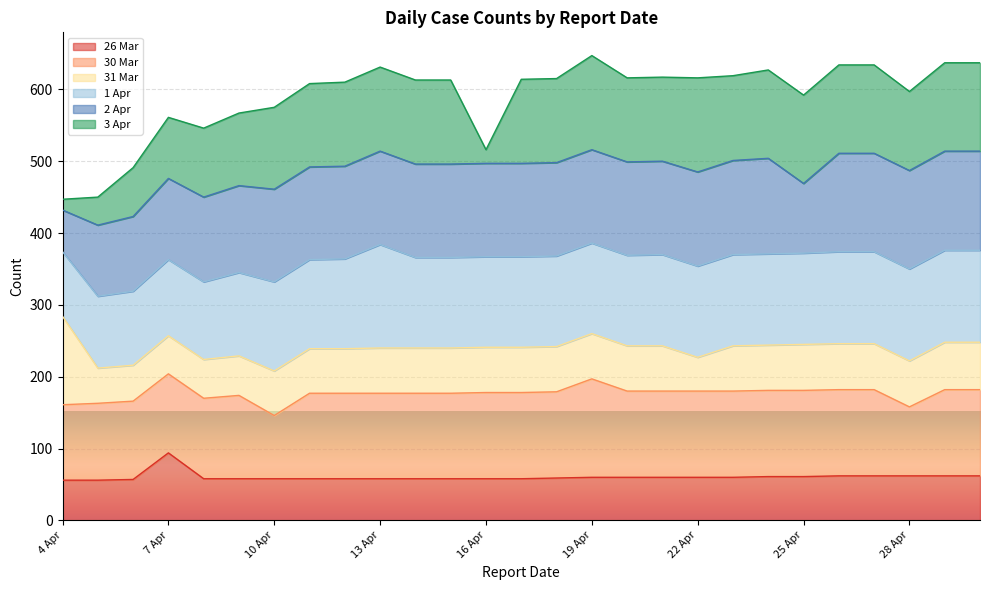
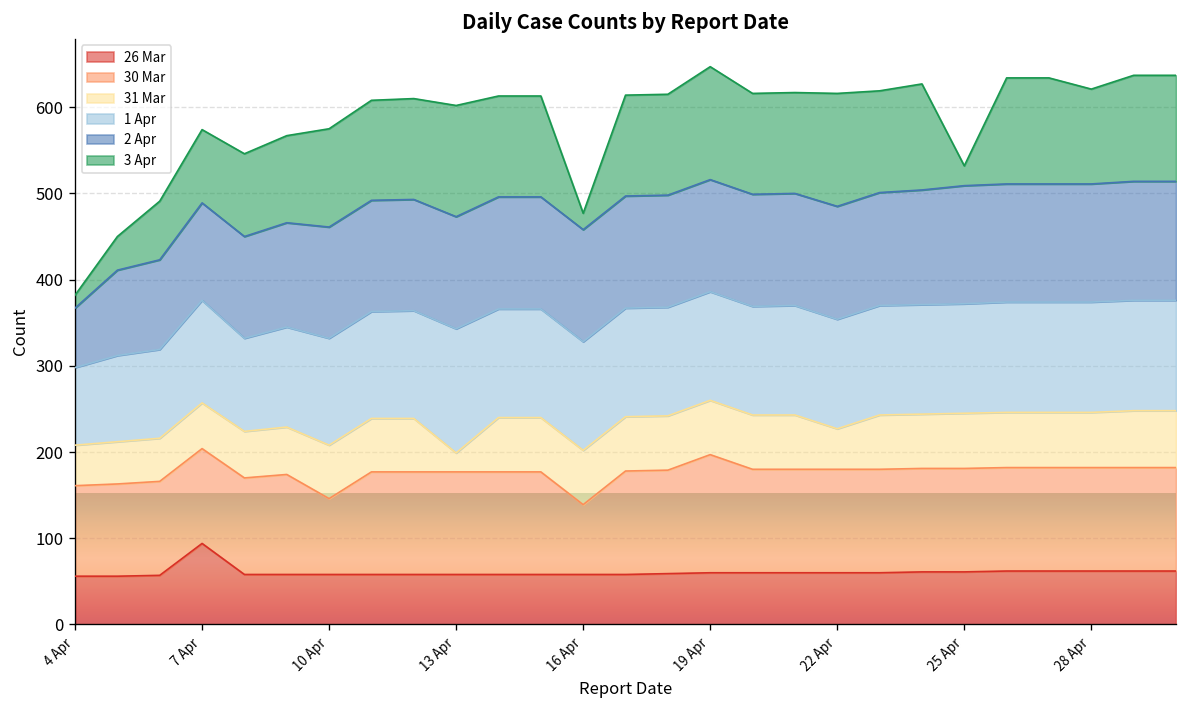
31 Mar, 4 Apr: 120 -> 50
2 Apr, 4 Apr: 60 -> 70
1 Apr, 7 Apr: 110 -> 120
31 Mar, 13 Apr: 60 -> 20
3 Apr, 13 Apr: 120 -> 130
30 Mar, 16 Apr: 120 -> 80
2 Apr, 25 Apr: 100 -> 140
3 Apr, 25 Apr: 120 -> 20
30 Mar, 28 Apr: 100 -> 120
